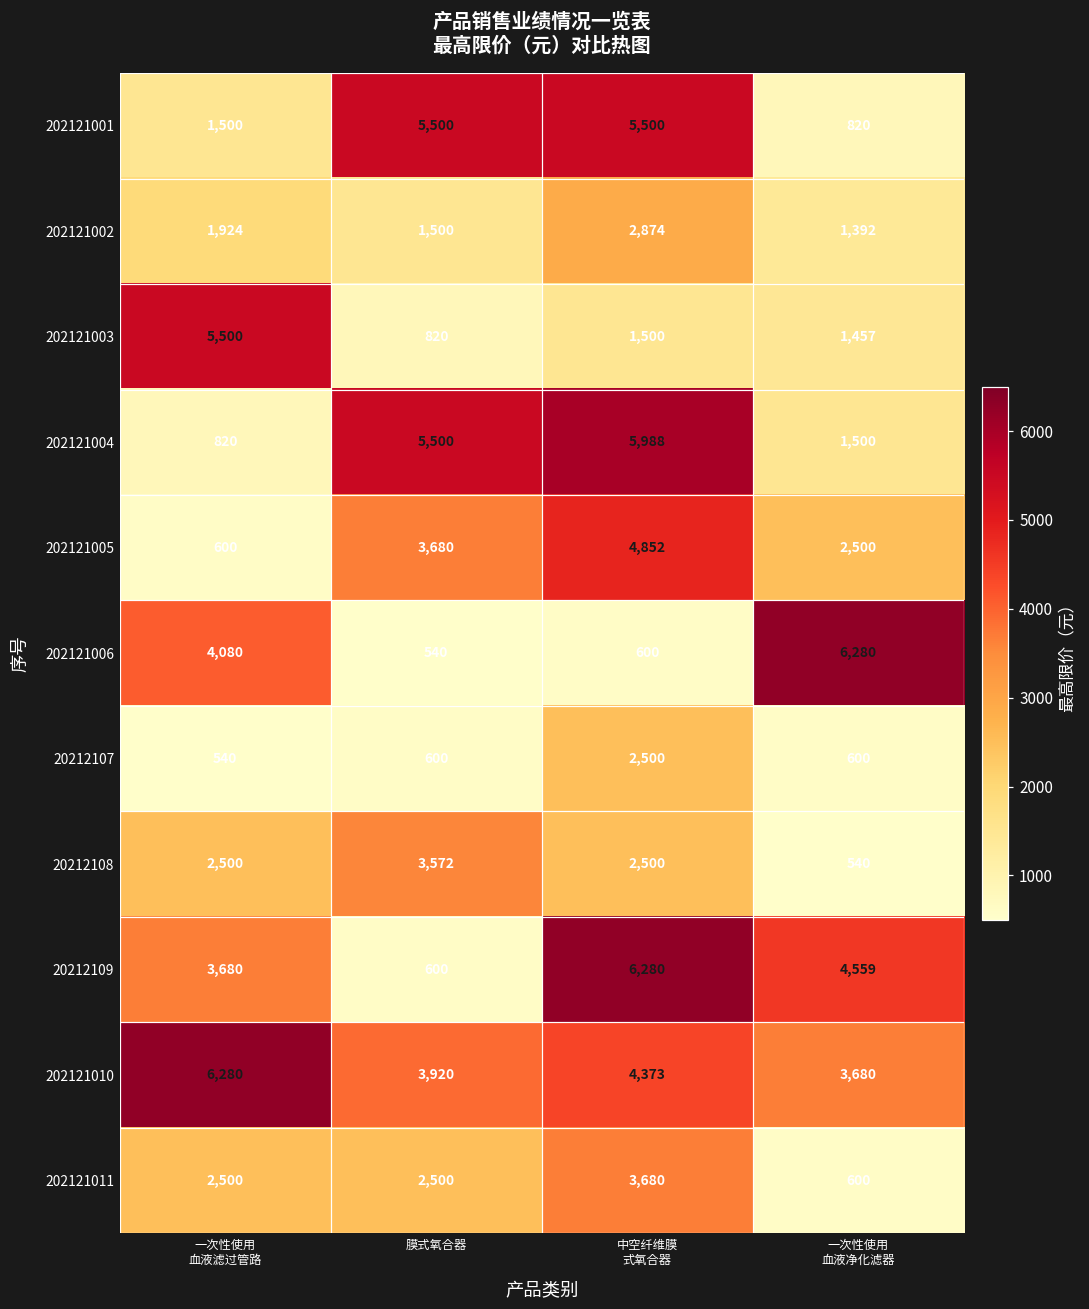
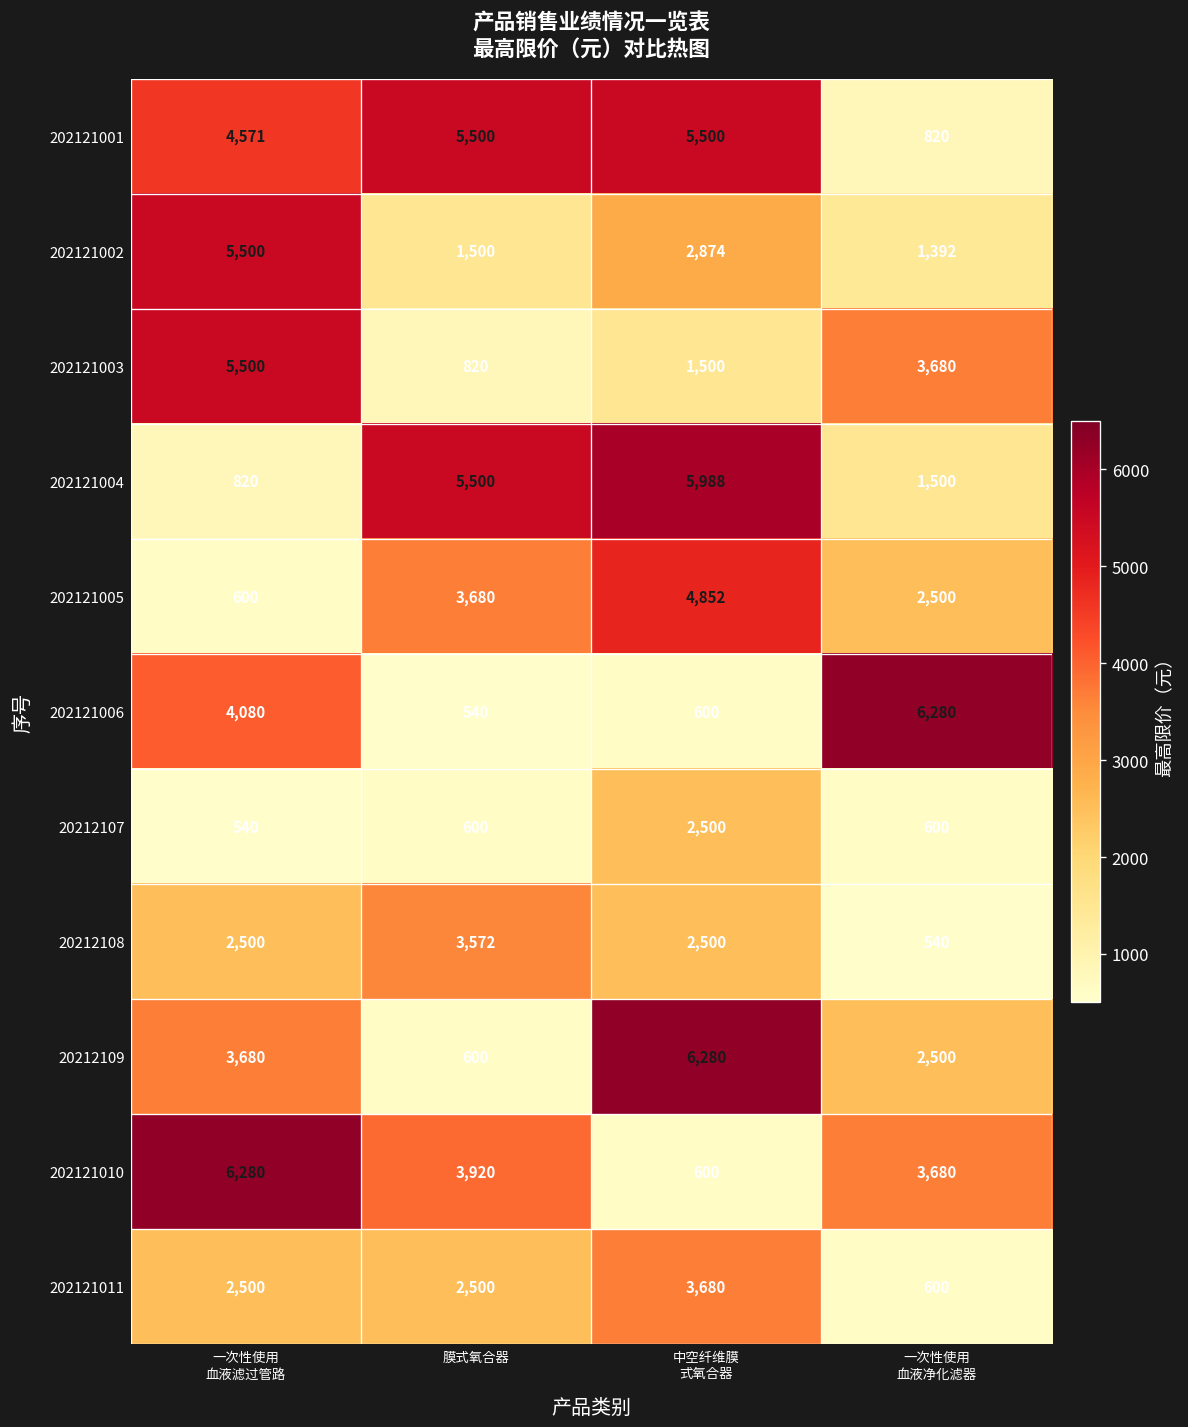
202121001, 一次性使用 血液滤过管路: 1,500 -> 4,571
202121002, 一次性使用 血液滤过管路: 1,924 -> 5,500
202121003, 一次性使用 血液净化滤器: 1,457 -> 3,680
20212109, 一次性使用 血液净化滤器: 4,559 -> 2,500
202121010, 中空纤维膜 式氧合器: 4,373 -> 600
